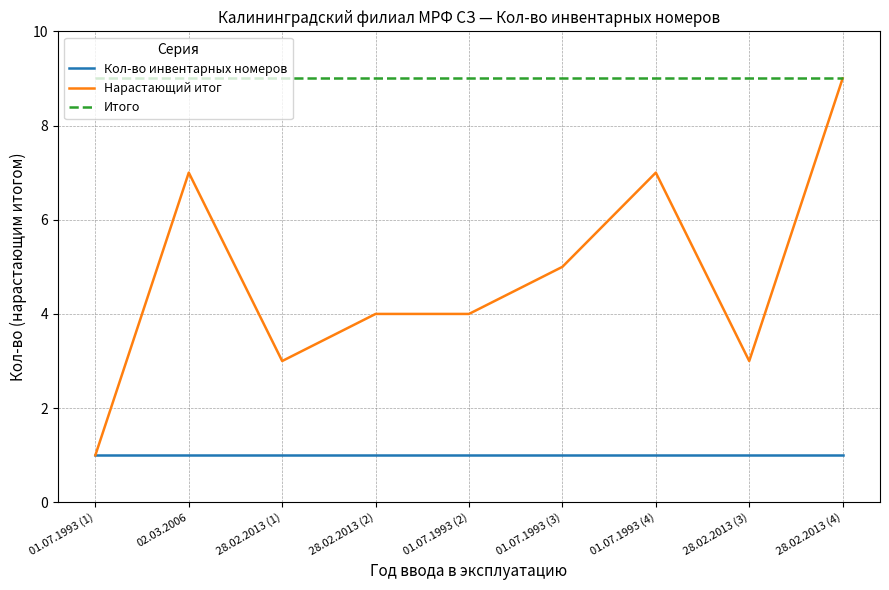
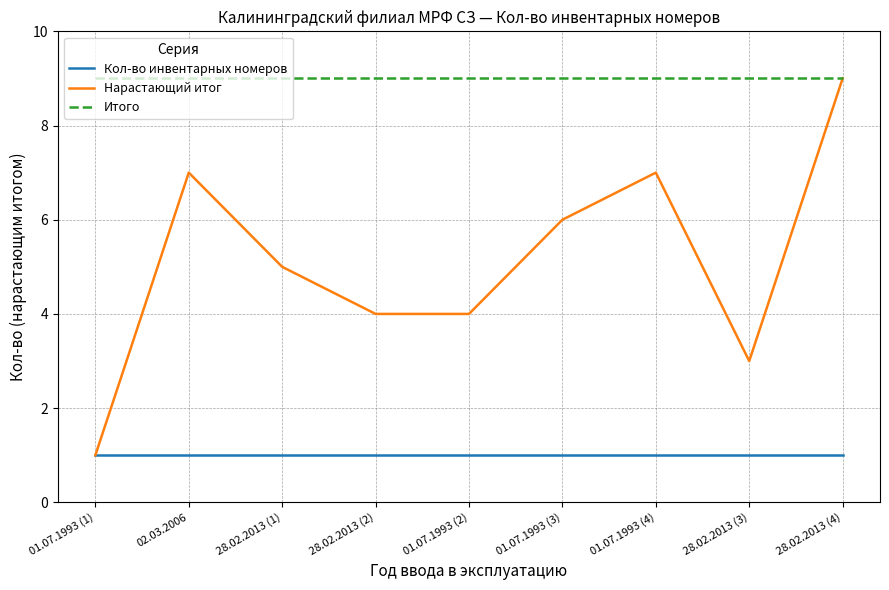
Нарастающий итог, 28.02.2013 (1): 3 -> 5
Нарастающий итог, 01.07.1993 (3): 5 -> 6
